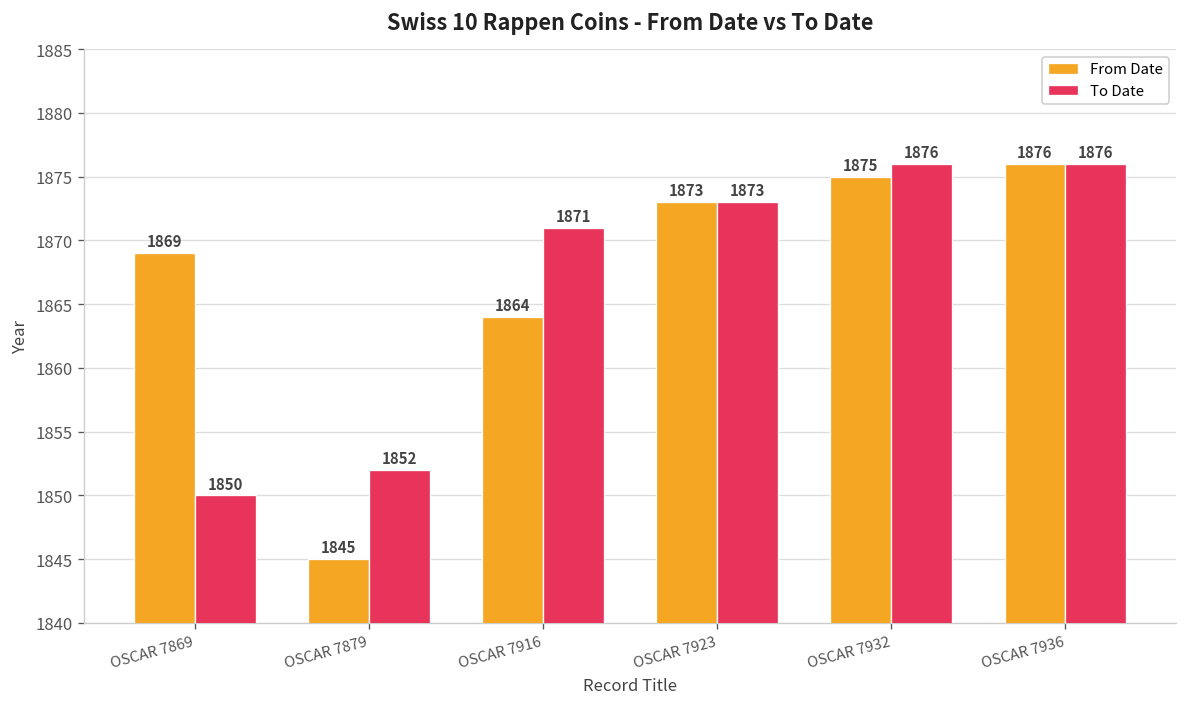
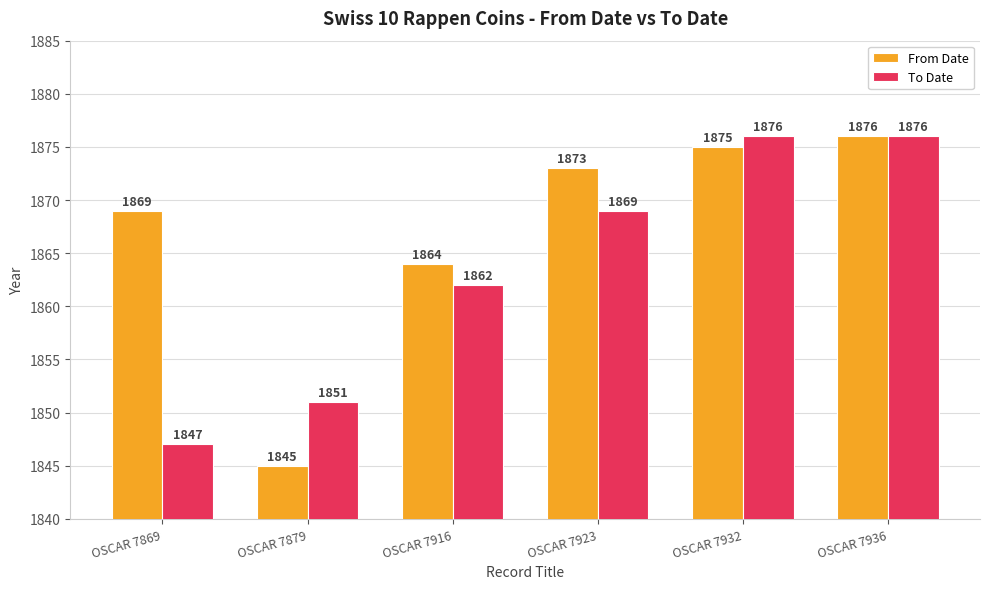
To Date, OSCAR 7869: 1850 -> 1847
To Date, OSCAR 7879: 1852 -> 1851
To Date, OSCAR 7916: 1871 -> 1862
To Date, OSCAR 7923: 1873 -> 1869
